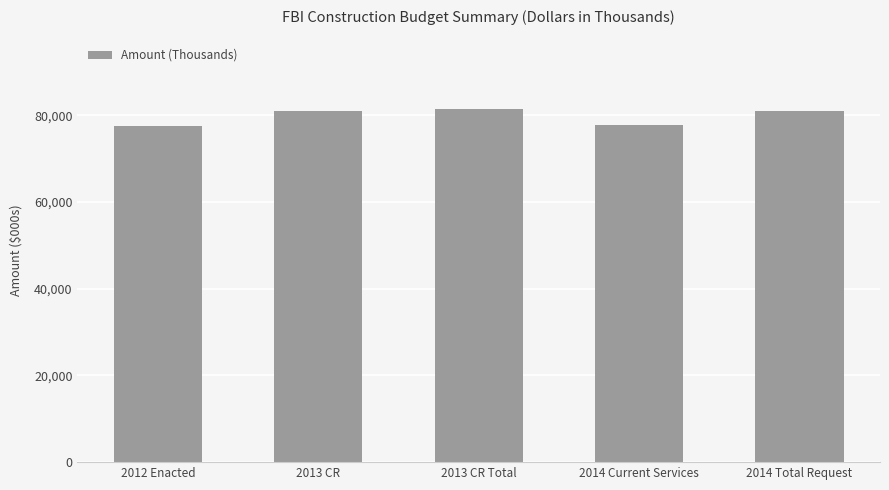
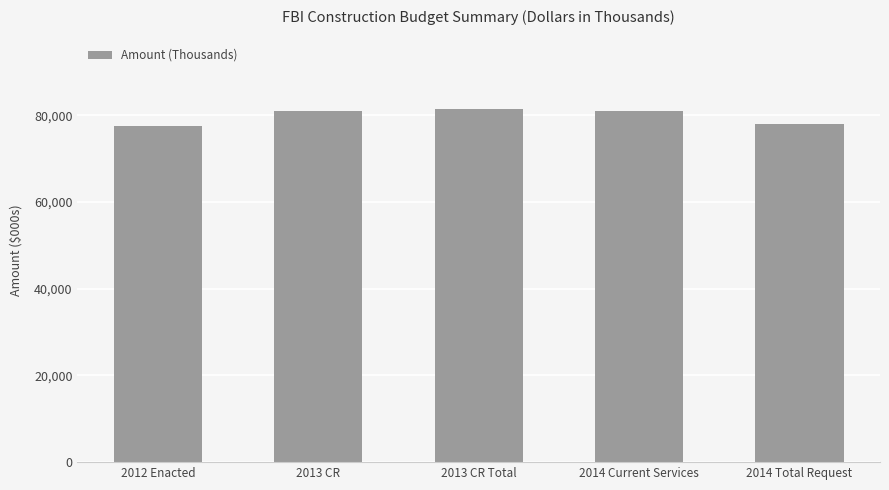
2014 Current Services: 78,000 -> 81,000
2014 Total Request: 81,000 -> 78,000
